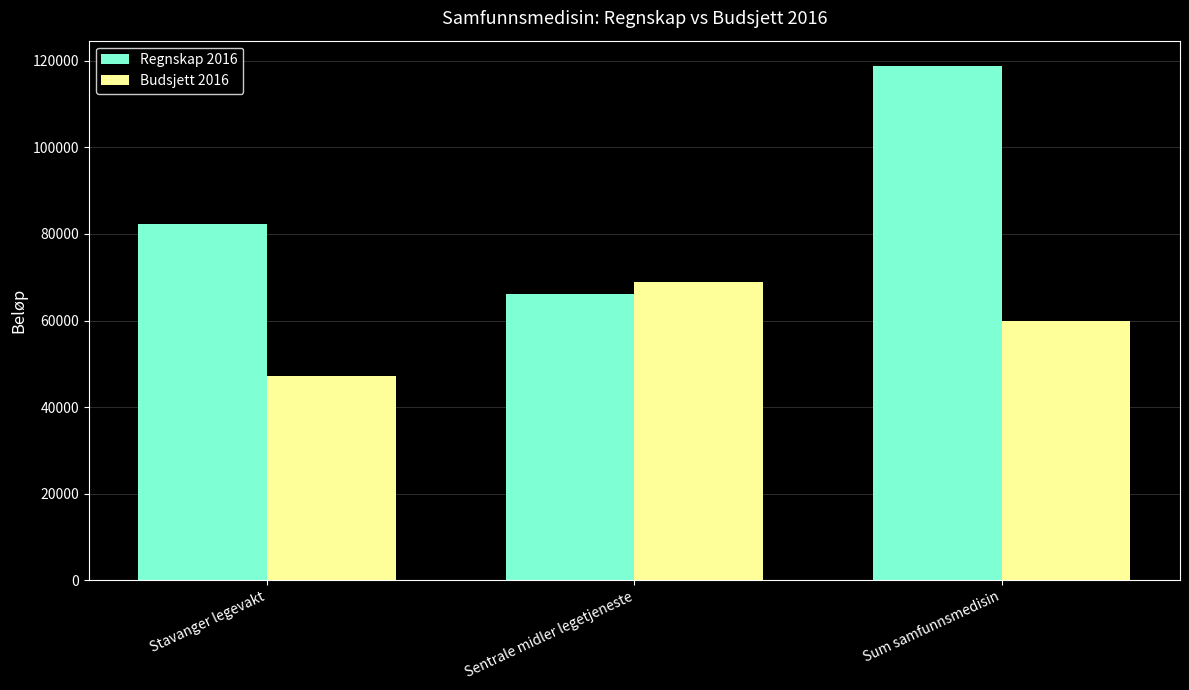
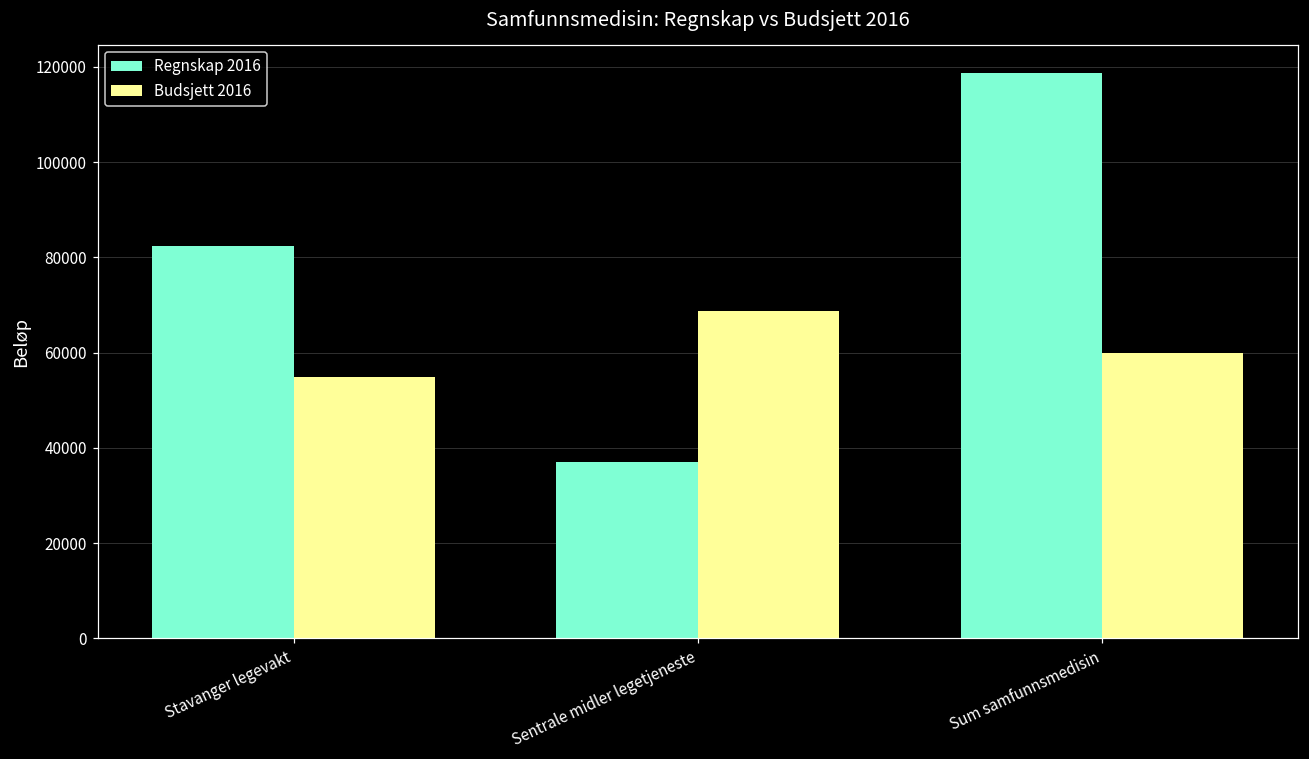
Budsjett 2016, Stavanger legevakt: 47000 -> 55000
Regnskap 2016, Sentrale midler legetjeneste: 66000 -> 37000
